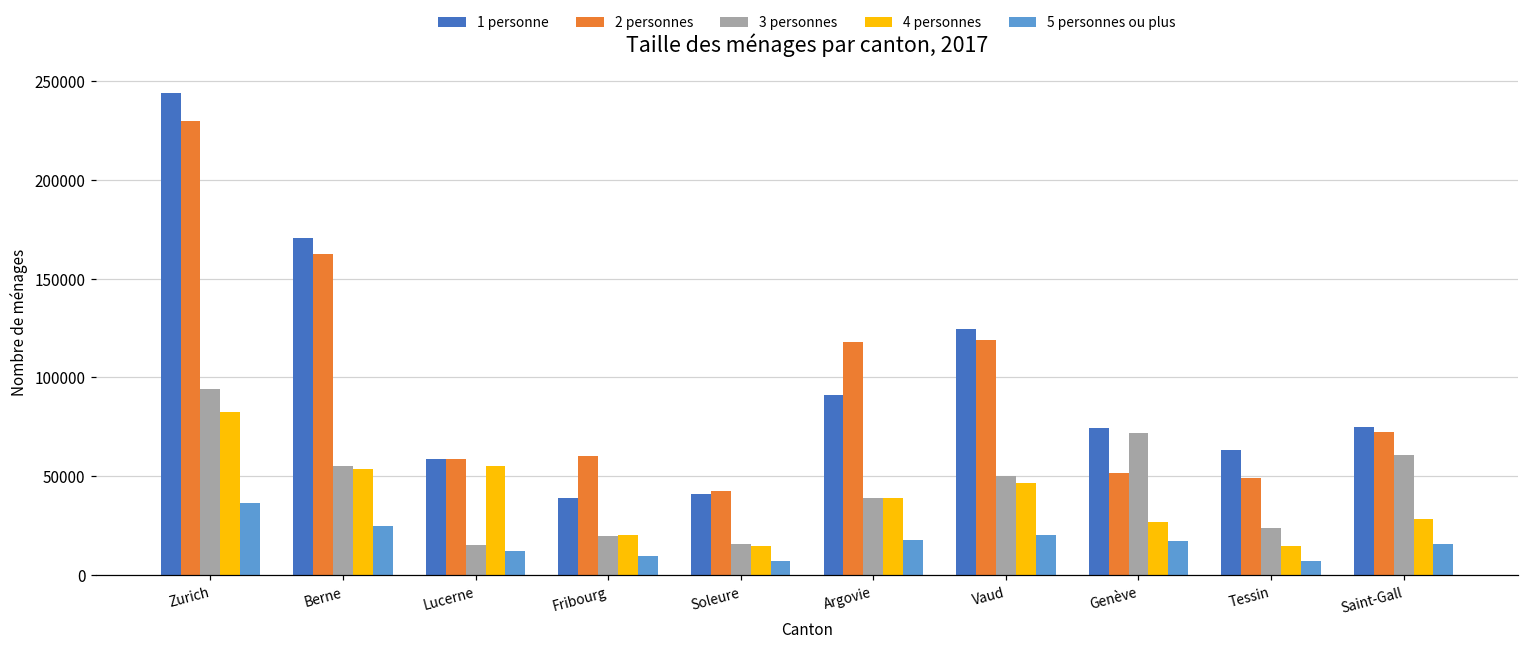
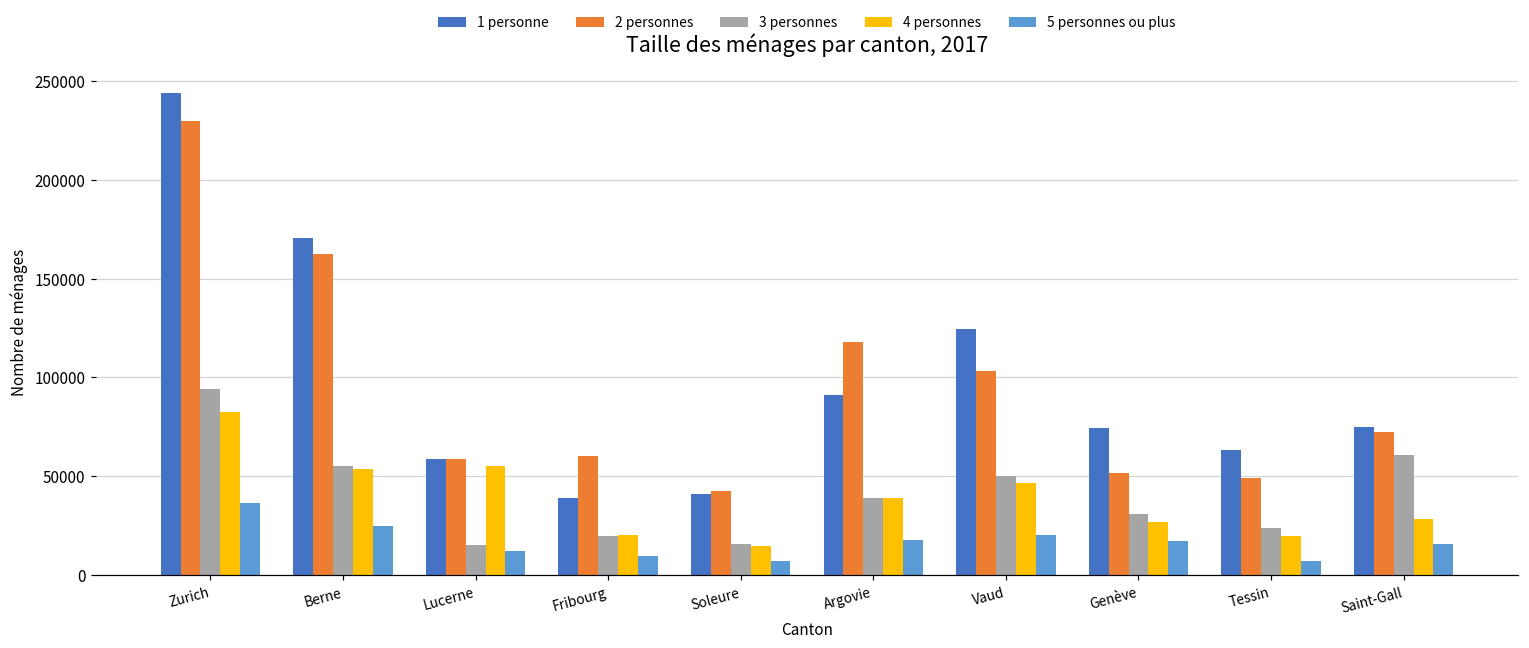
2 personnes, Vaud: 119000 -> 103000
3 personnes, Genève: 72000 -> 31000
4 personnes, Tessin: 15000 -> 19000
